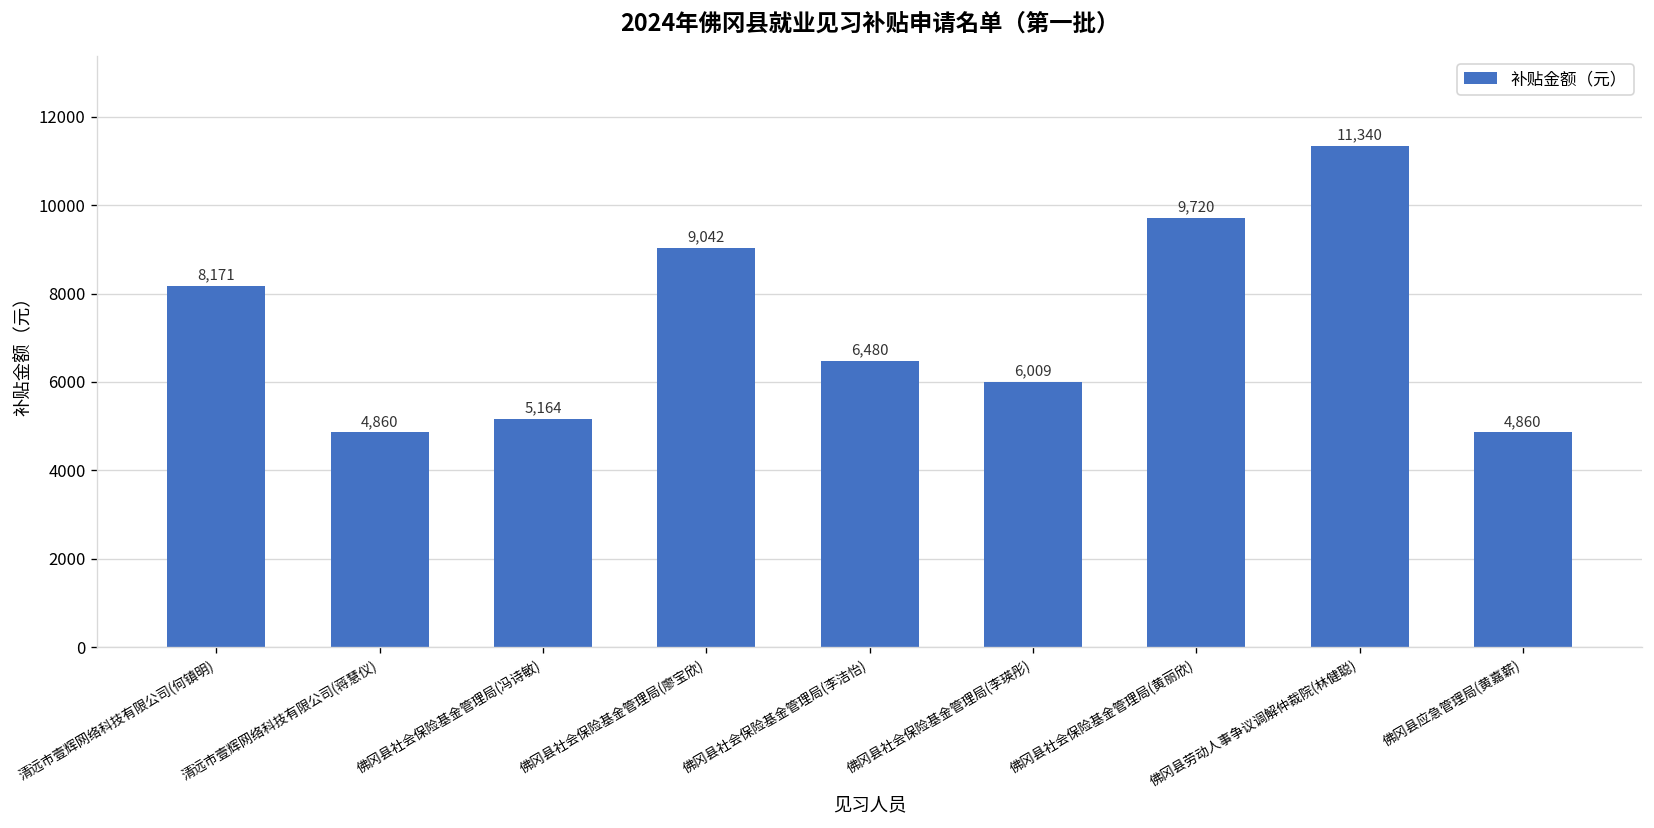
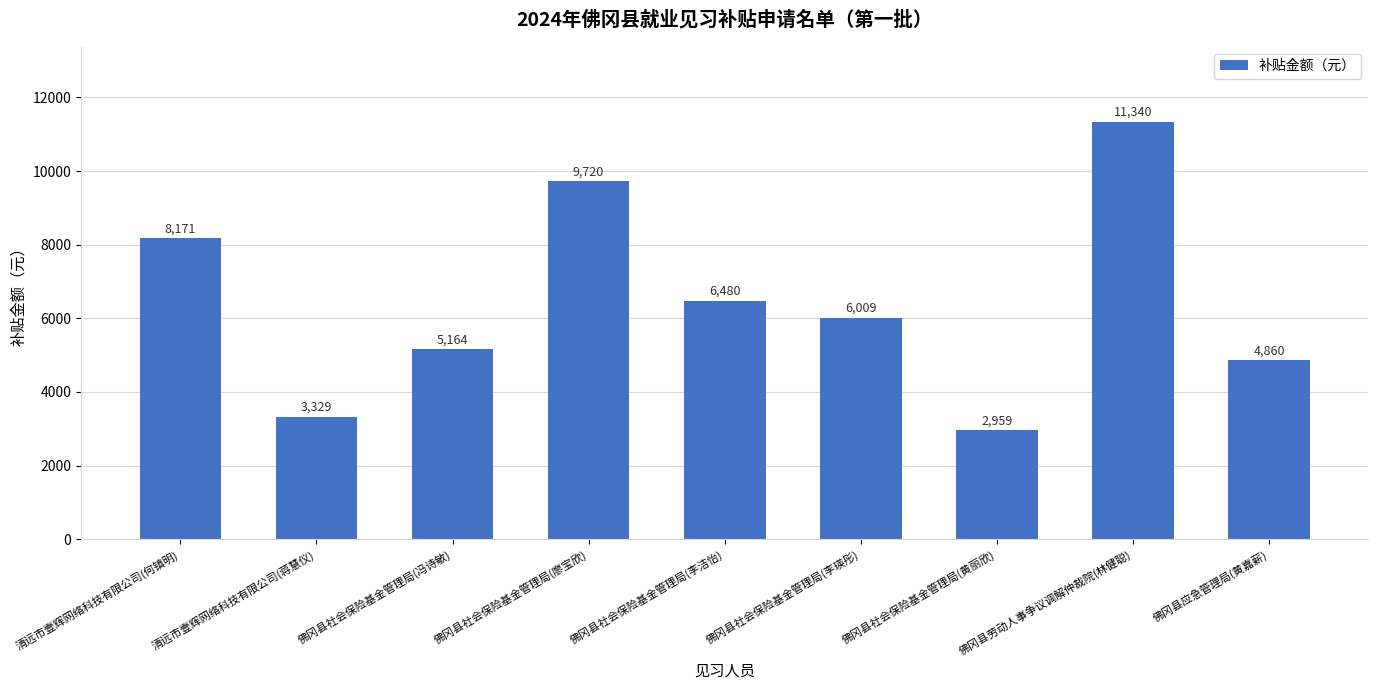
清远市壹辉网络科技有限公司(蒋慧仪): 4,860 -> 3,329
佛冈县社会保险基金管理局(廖宝欣): 9,042 -> 9,720
佛冈县社会保险基金管理局(黄丽欣): 9,720 -> 2,959
